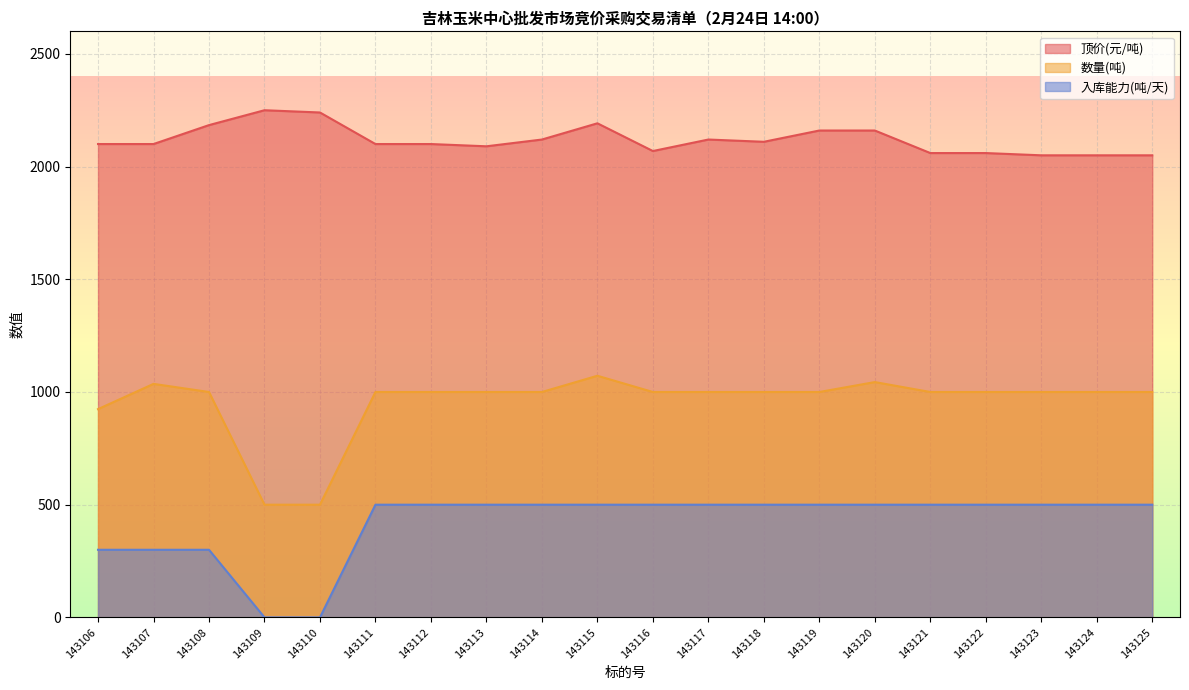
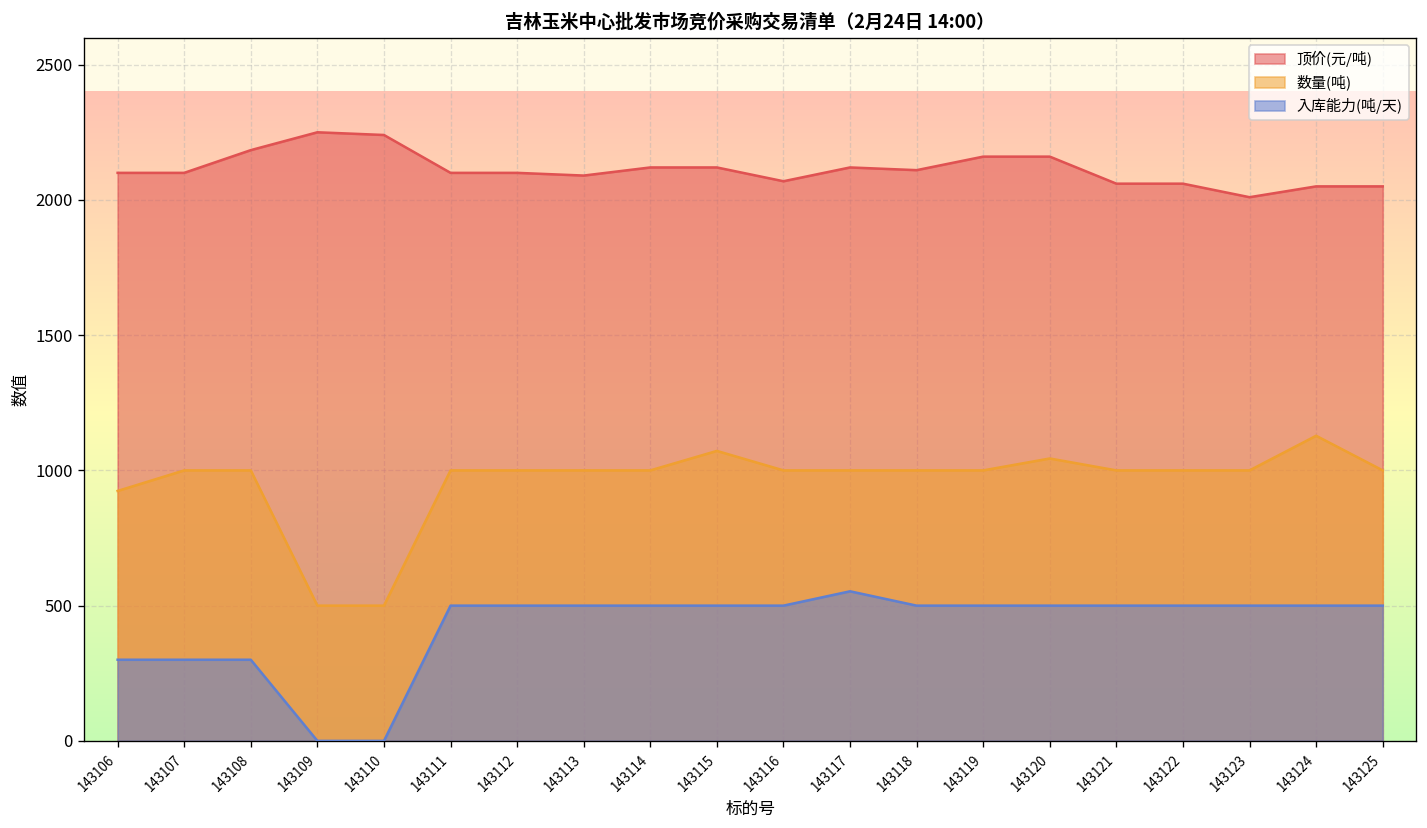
数量(吨), 143107: 1040 -> 1000
顶价(元/吨), 143115: 2190 -> 2120
入库能力(吨/天), 143117: 500 -> 550
顶价(元/吨), 143123: 2050 -> 2010
数量(吨), 143124: 1000 -> 1130
